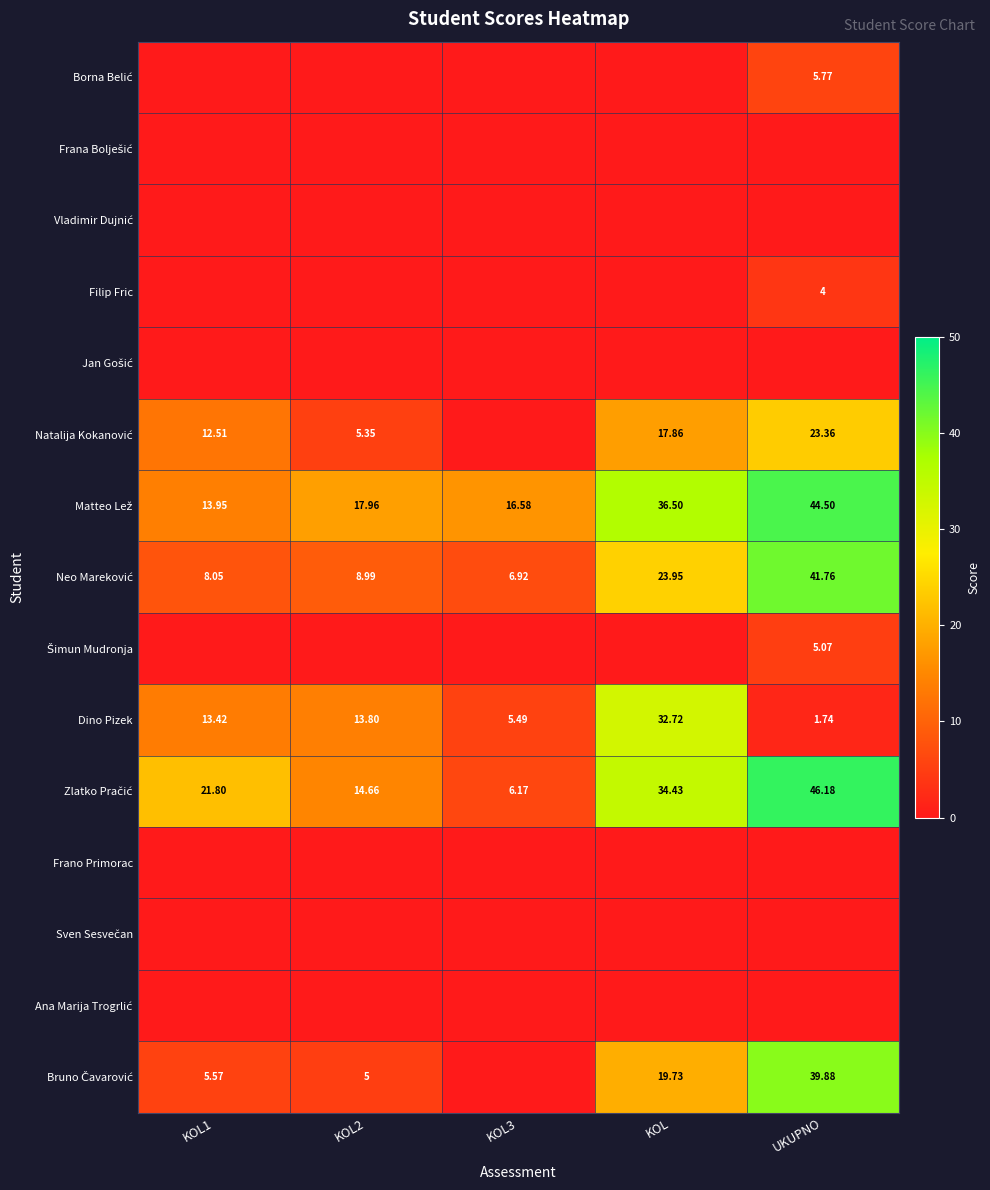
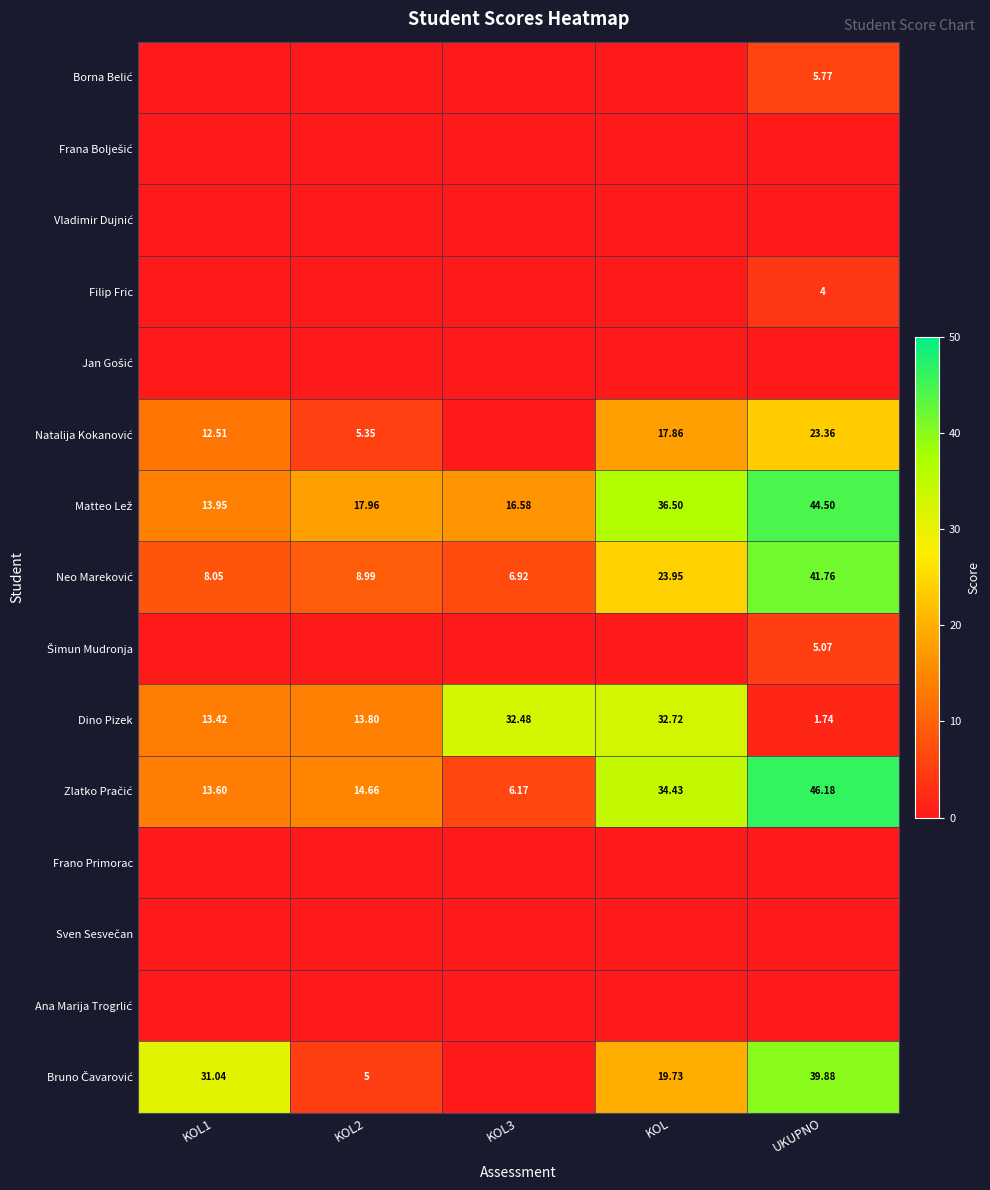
Dino Pizek, KOL3: 5.49 -> 32.48
Zlatko Pračić, KOL1: 21.80 -> 13.60
Bruno Čavarović, KOL1: 5.57 -> 31.04
